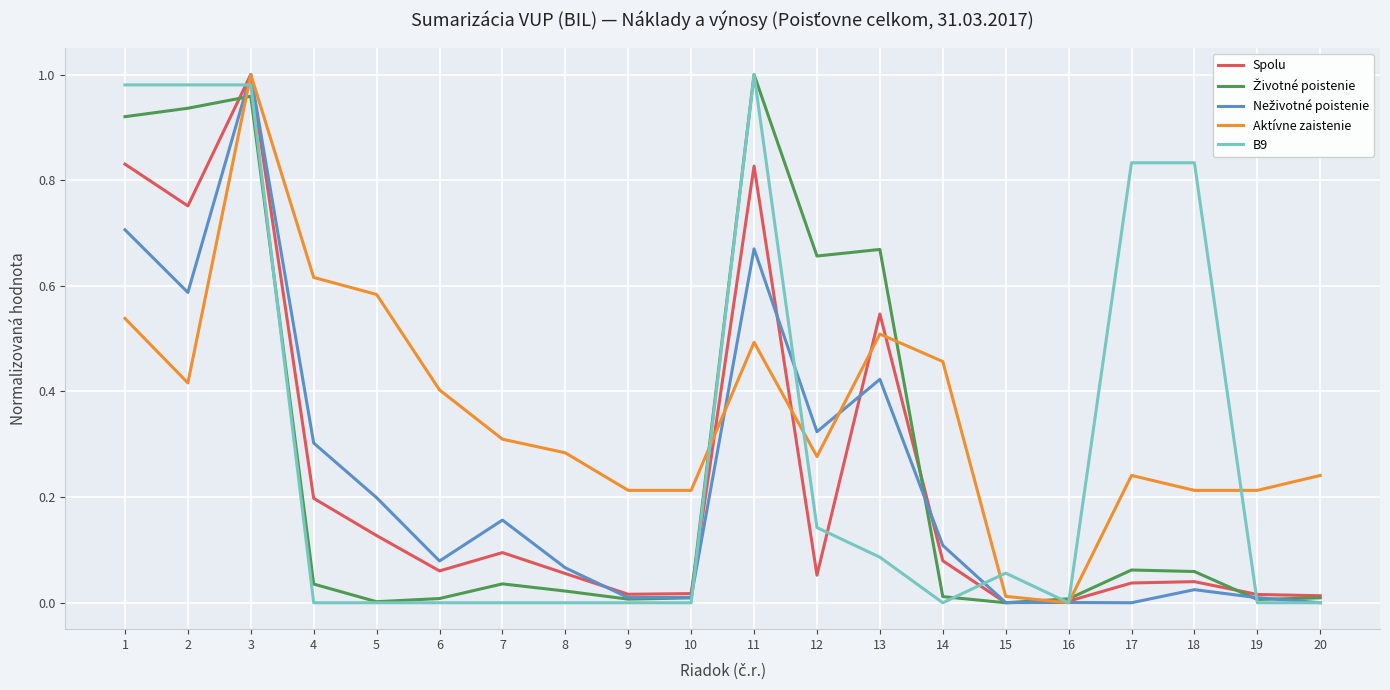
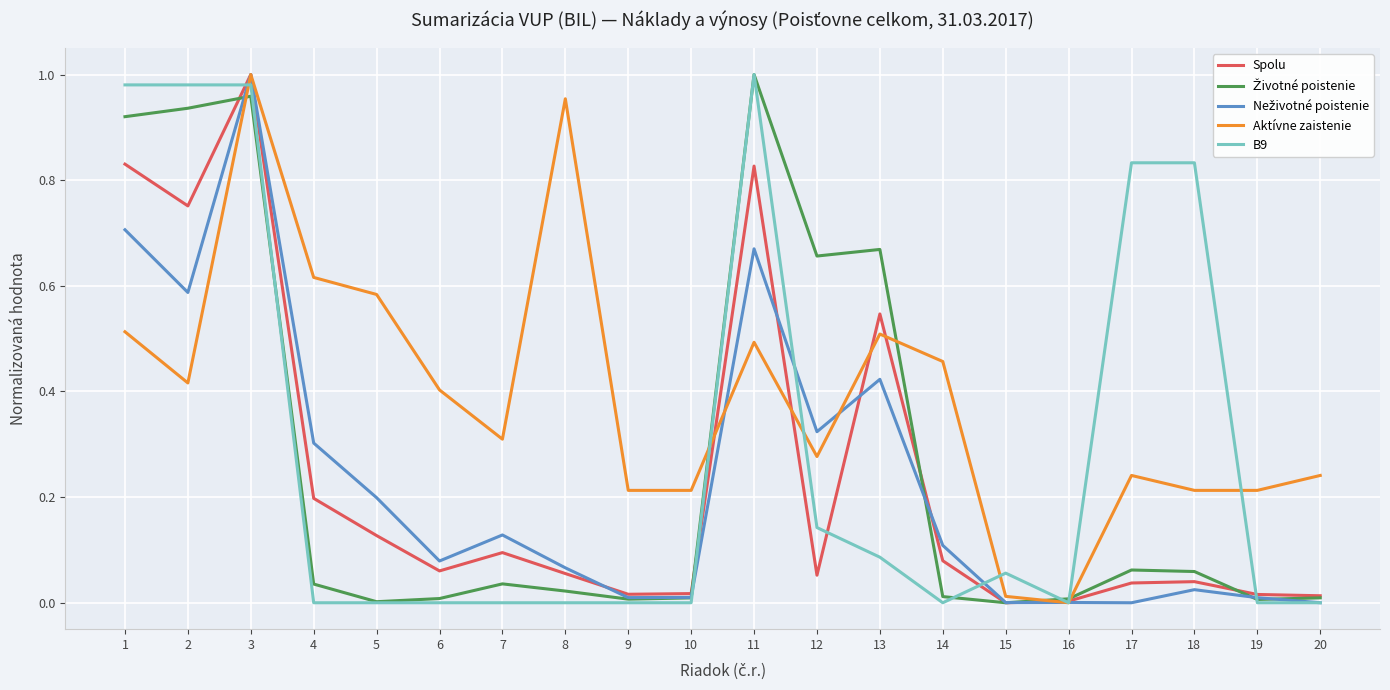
Aktívne zaistenie, 1: 0.54 -> 0.51
Neživotné poistenie, 7: 0.16 -> 0.13
Aktívne zaistenie, 8: 0.28 -> 0.95
